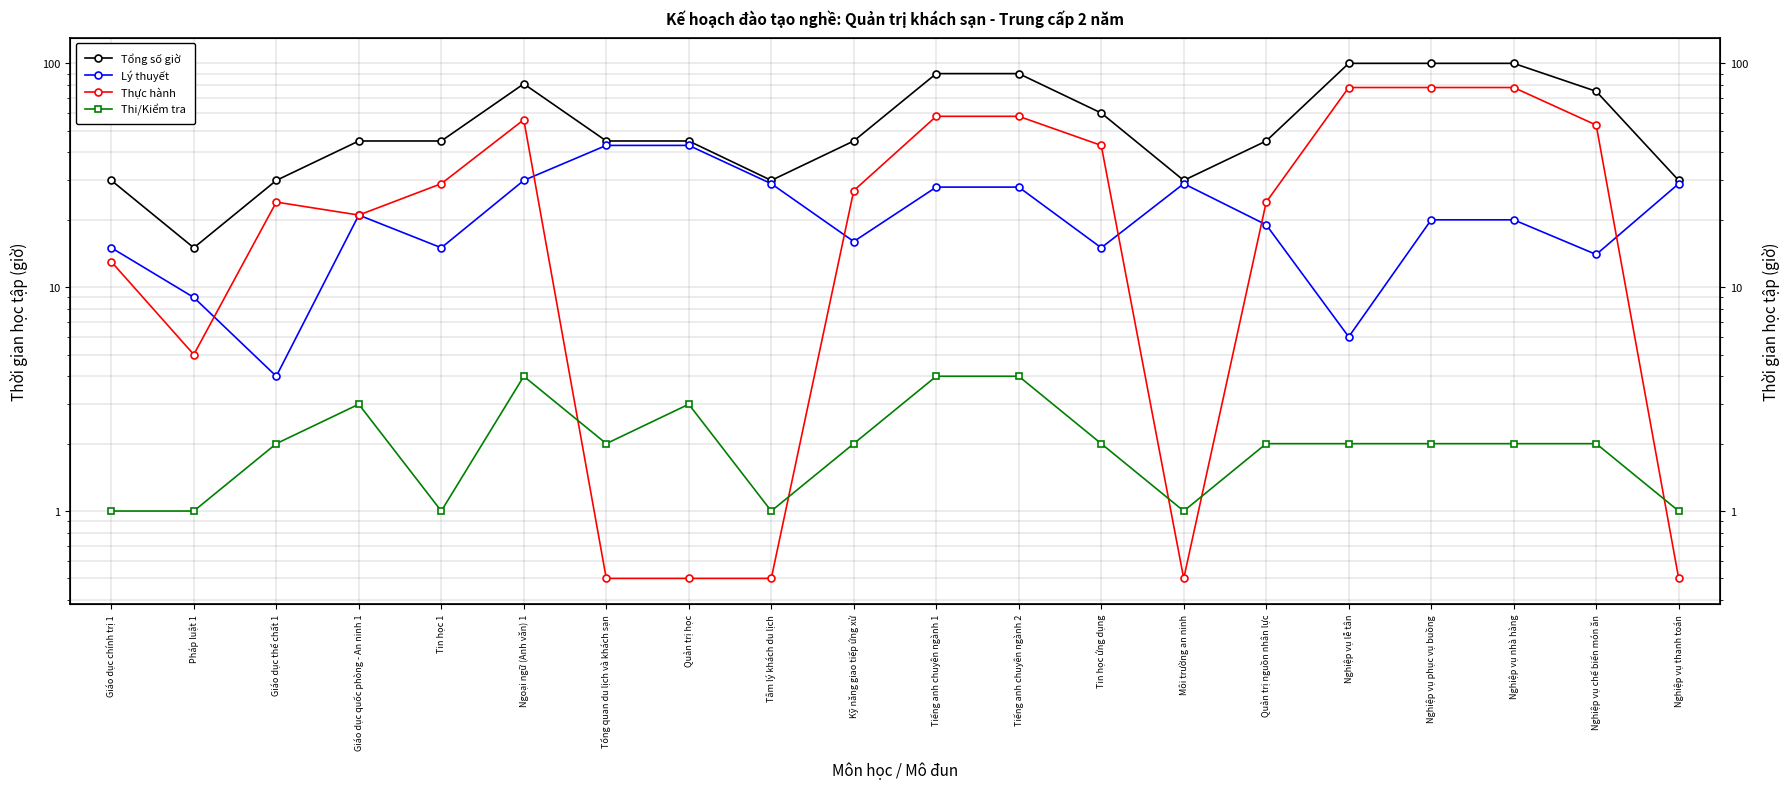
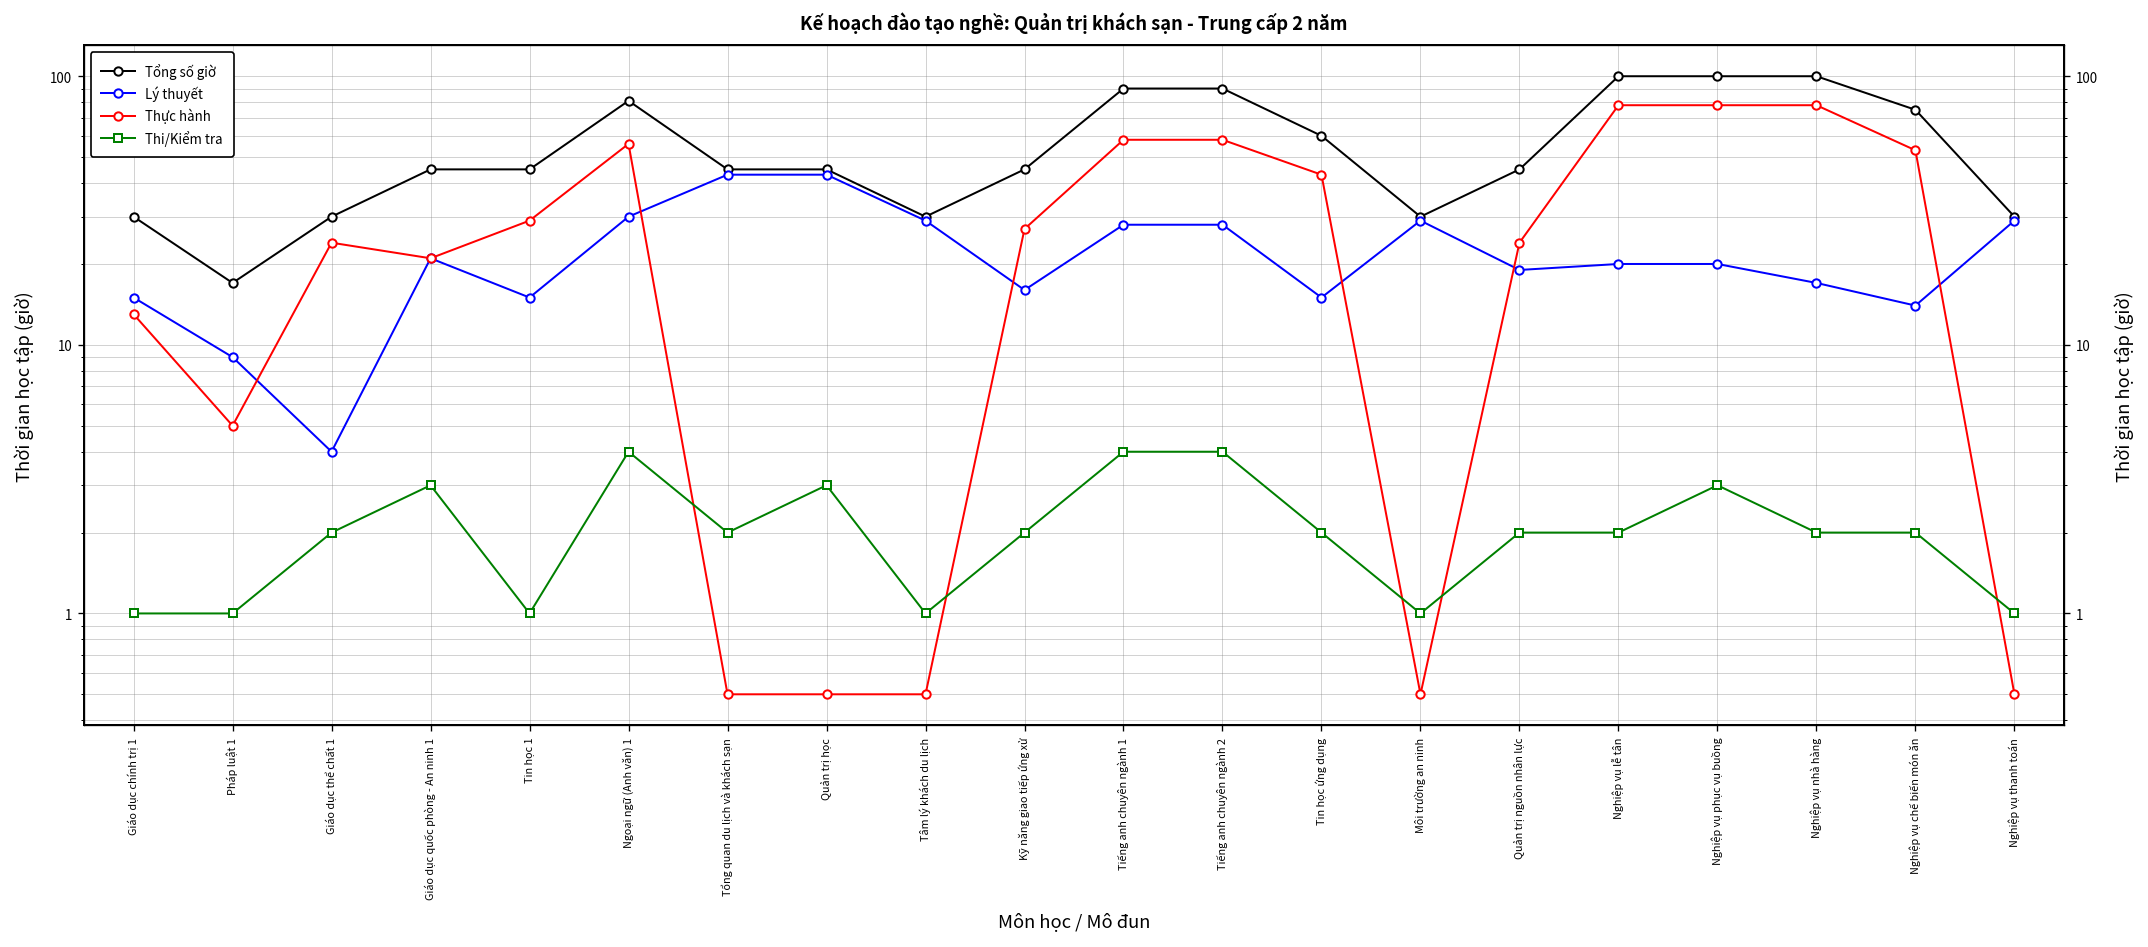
Tổng số giờ, Pháp luật 1: 15 -> 17
Lý thuyết, Nghiệp vụ lễ tân: 6 -> 20
Thi/Kiểm tra, Nghiệp vụ phục vụ buồng: 2 -> 3
Lý thuyết, Nghiệp vụ nhà hàng: 20 -> 17
